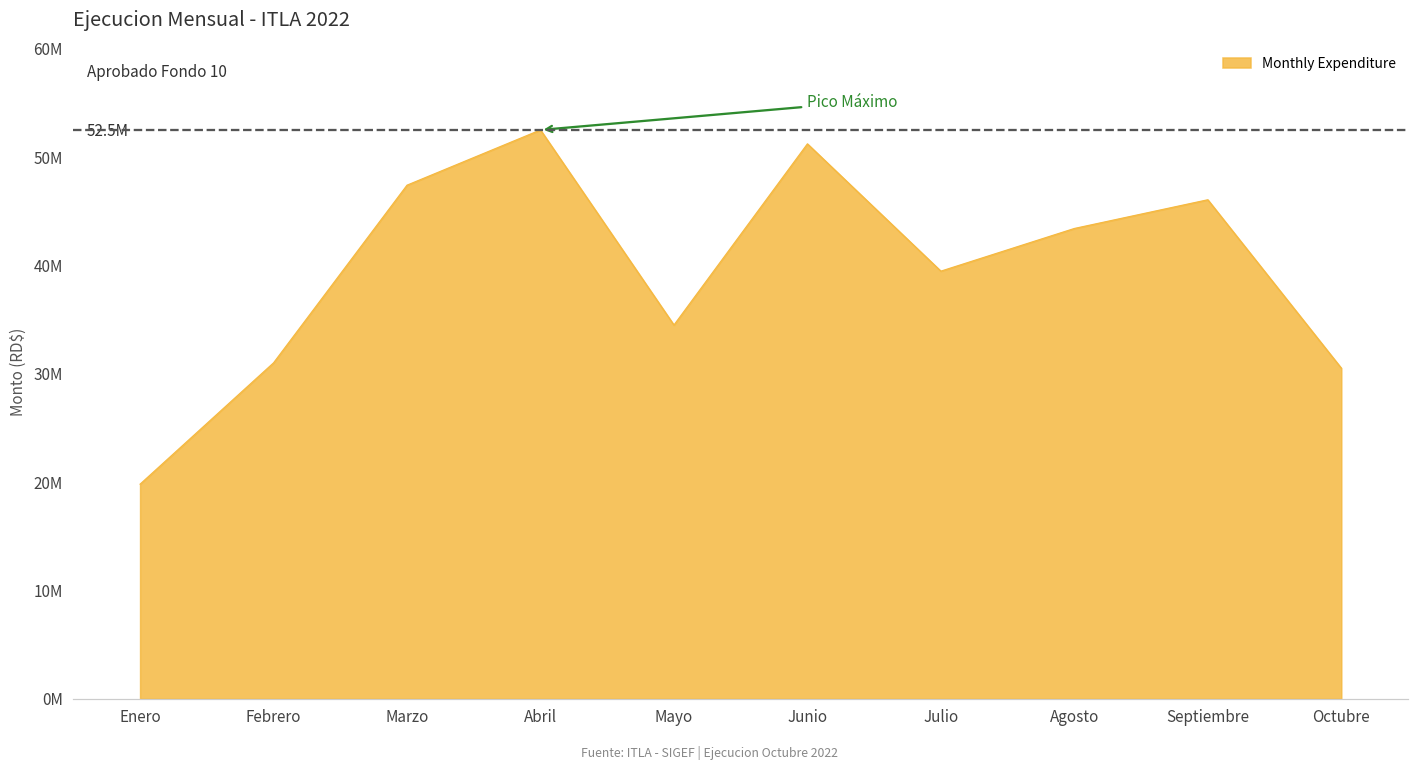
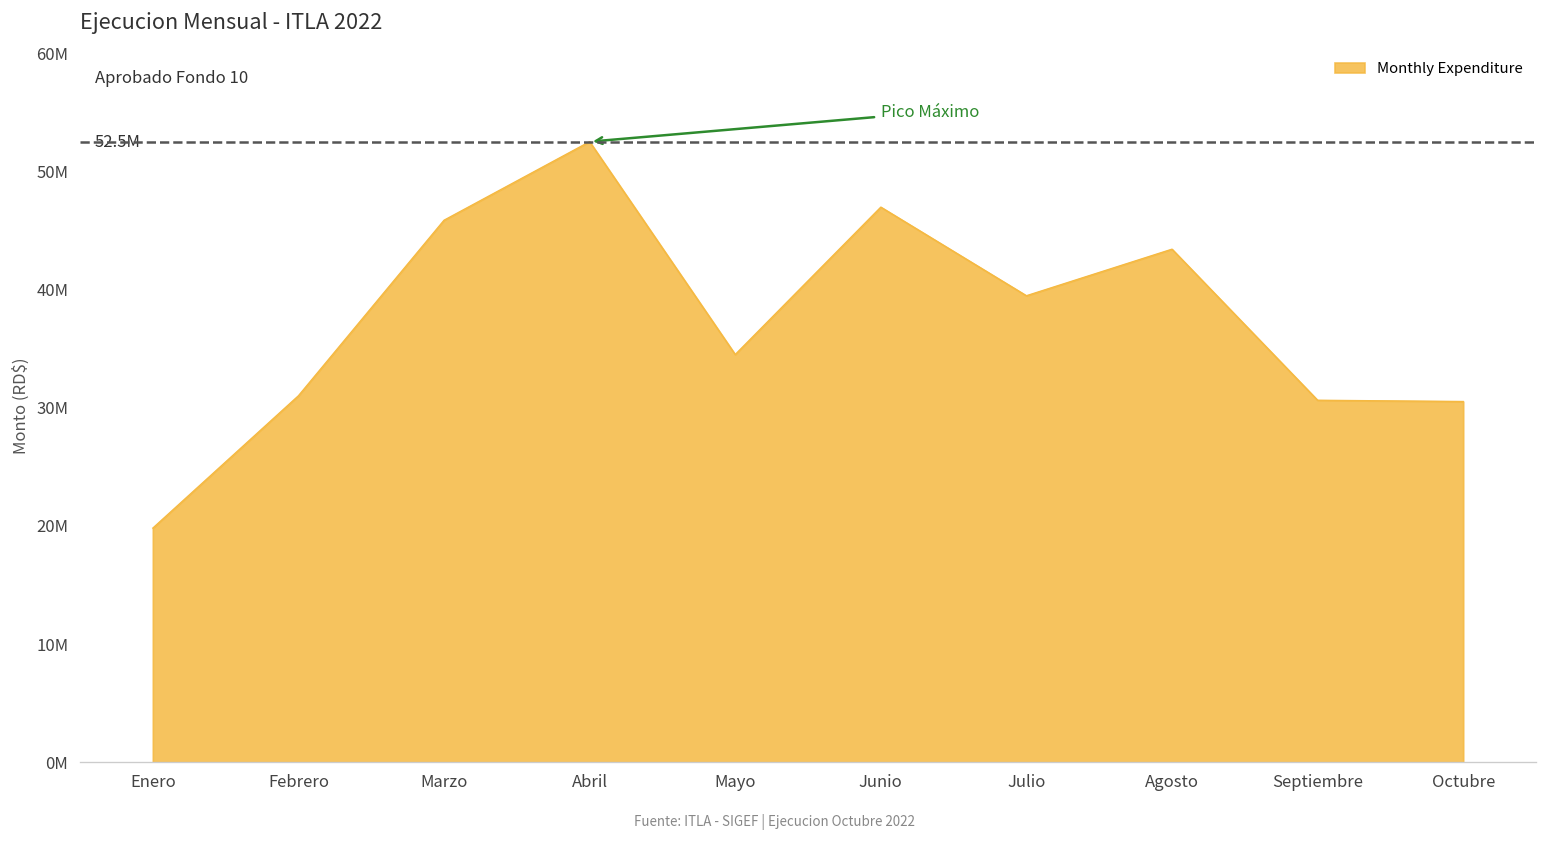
Marzo: 47000000 -> 46000000
Junio: 51000000 -> 47000000
Septiembre: 46000000 -> 31000000
